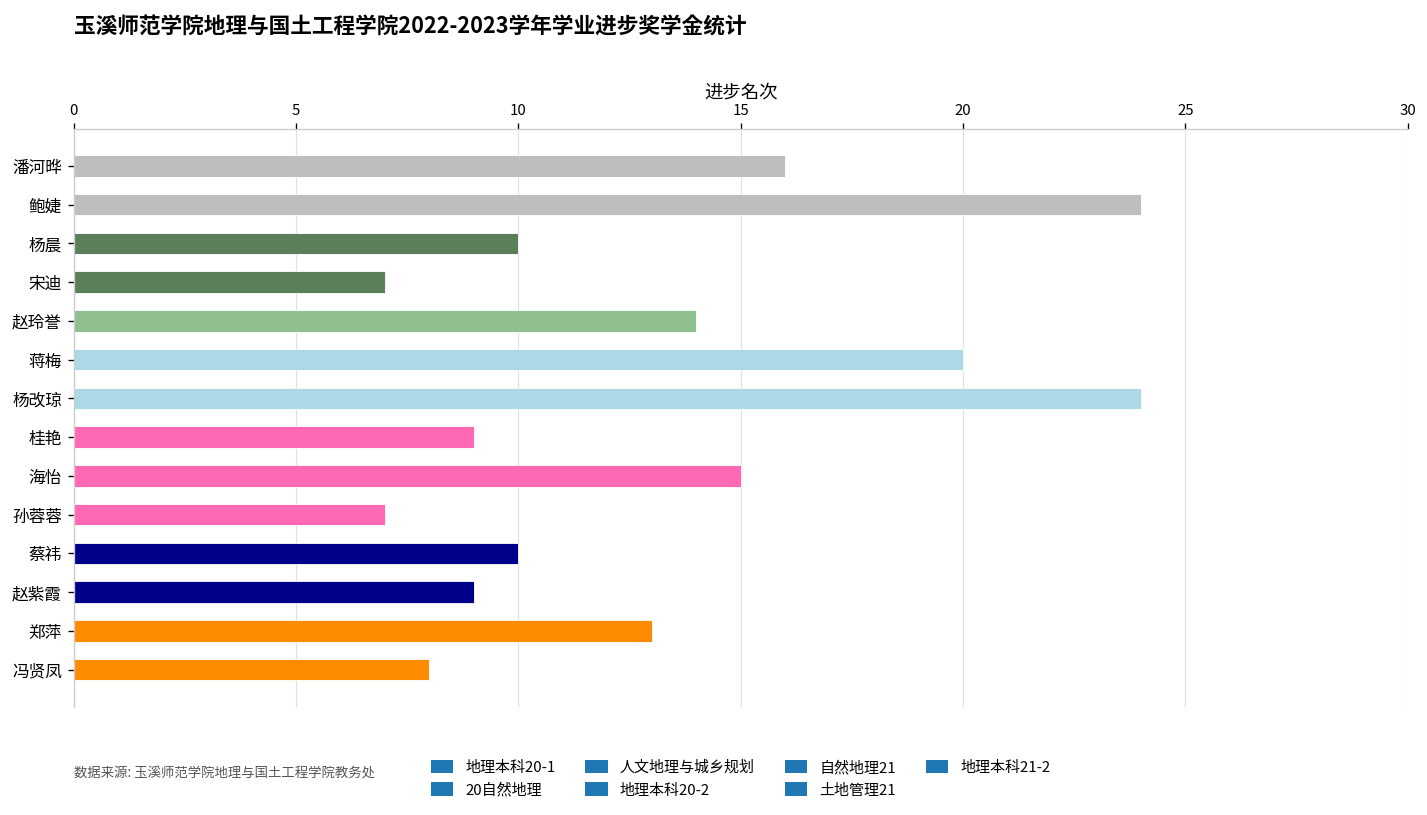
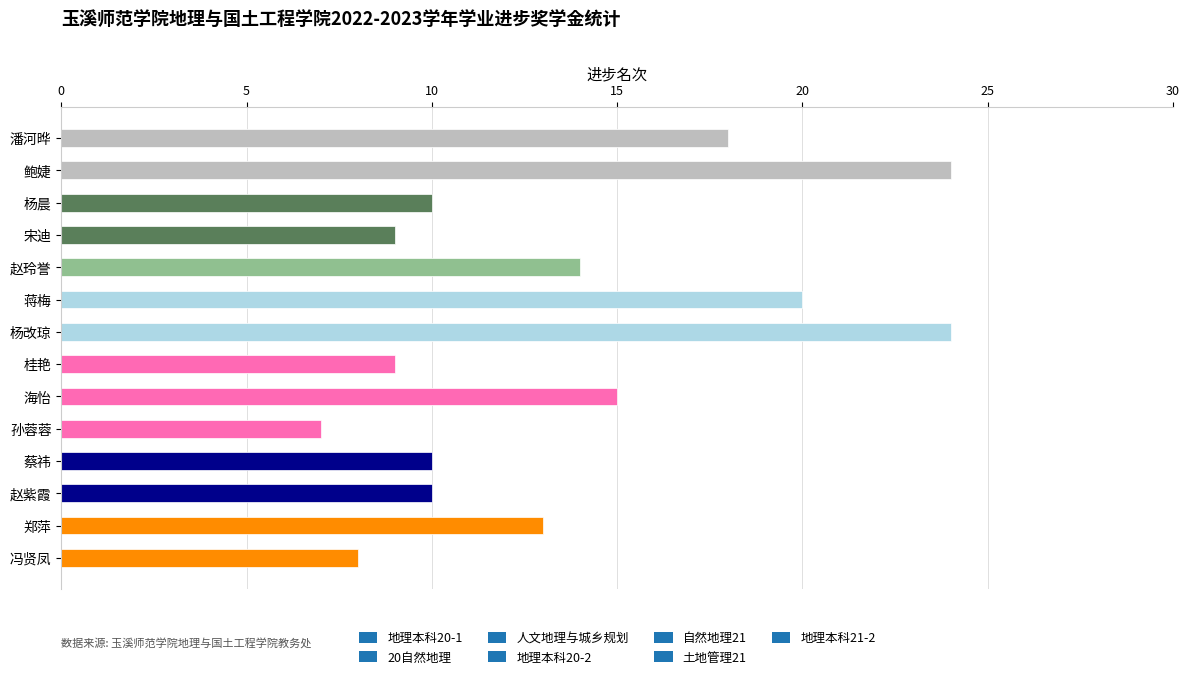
潘河晔: 16 -> 18
宋迪: 7 -> 9
赵紫霞: 9 -> 10
